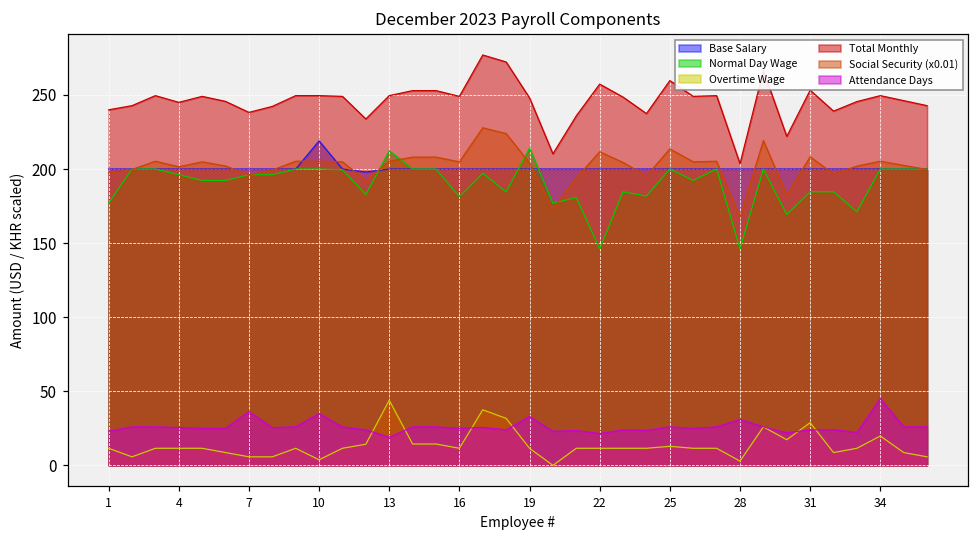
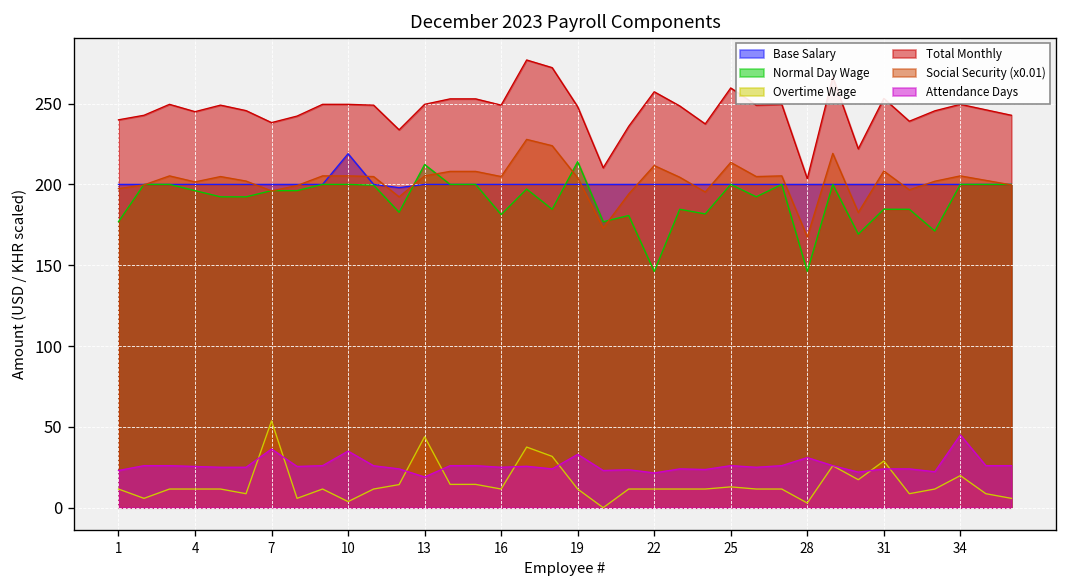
Overtime Wage, 7: 6 -> 54
